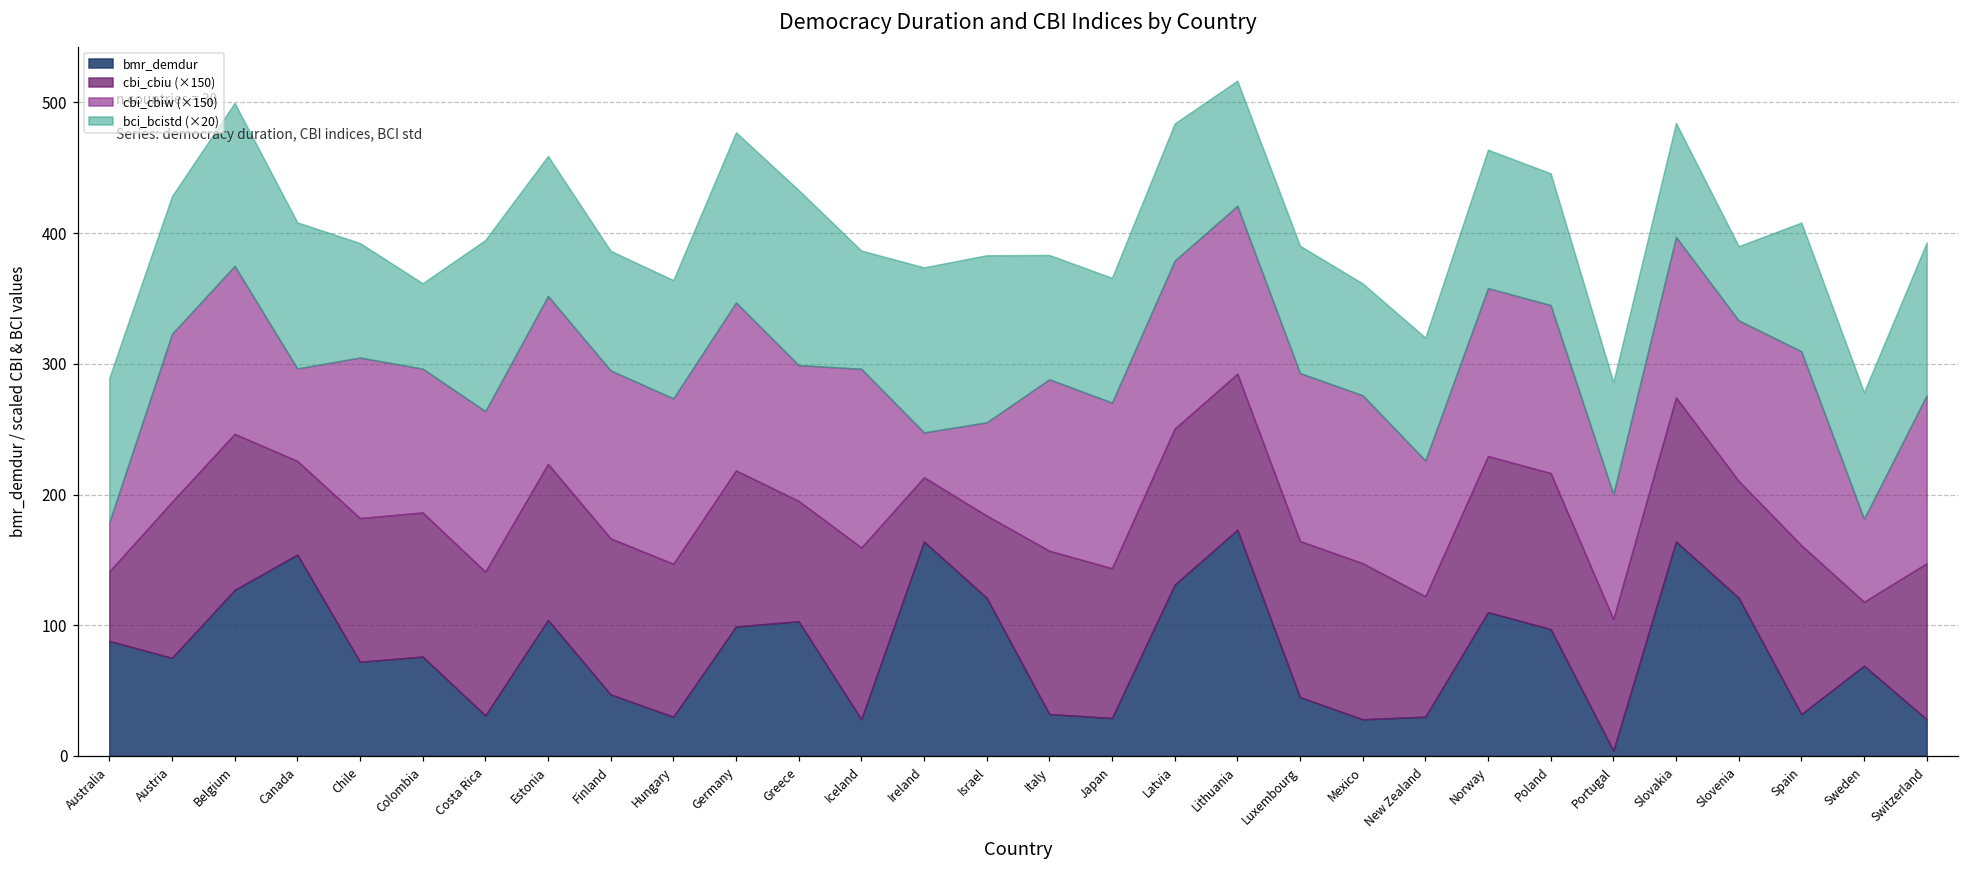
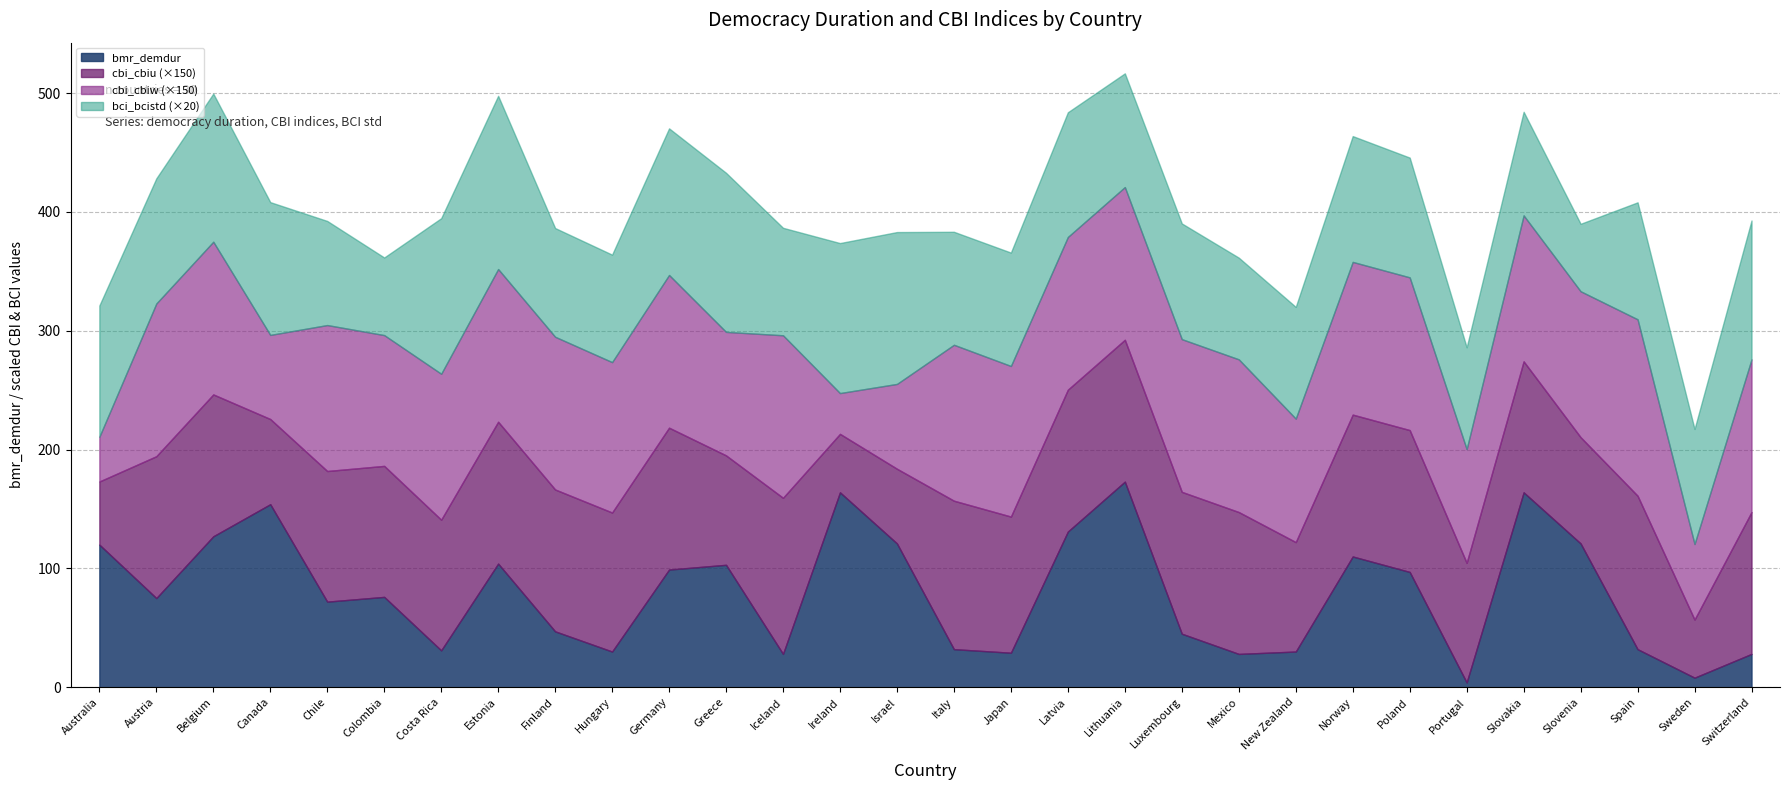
bmr_demdur, Australia: 88 -> 120
bci_bcistd (×20), Estonia: 107 -> 146
bci_bcistd (×20), Germany: 130 -> 123
bmr_demdur, Sweden: 69 -> 8
